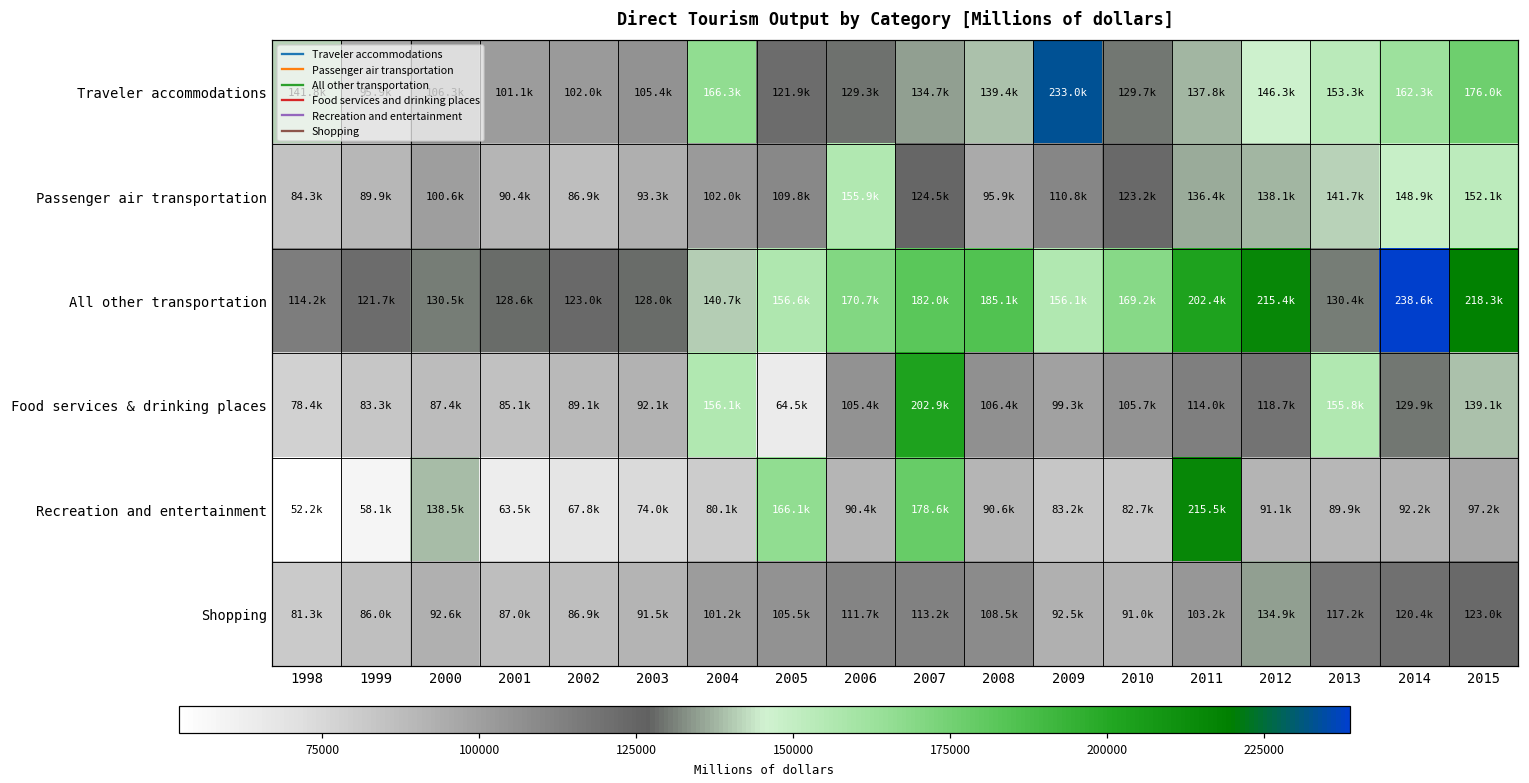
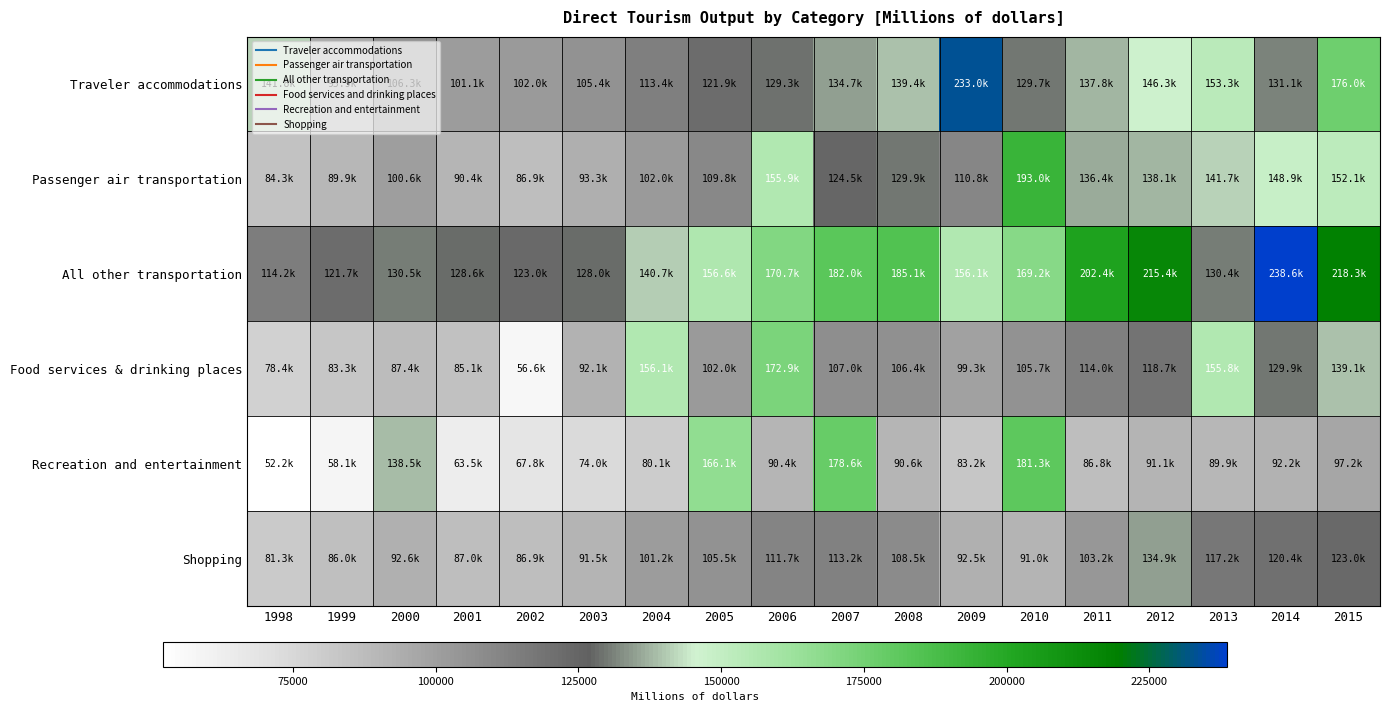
Traveler accommodations, 2004: 166.3k -> 113.4k
Traveler accommodations, 2014: 162.3k -> 131.1k
Passenger air transportation, 2008: 95.9k -> 129.9k
Passenger air transportation, 2010: 123.2k -> 193.0k
Food services & drinking places, 2002: 89.1k -> 56.6k
Food services & drinking places, 2005: 64.5k -> 102.0k
Food services & drinking places, 2006: 105.4k -> 172.9k
Food services & drinking places, 2007: 202.9k -> 107.0k
Recreation and entertainment, 2010: 82.7k -> 181.3k
Recreation and entertainment, 2011: 215.5k -> 86.8k
